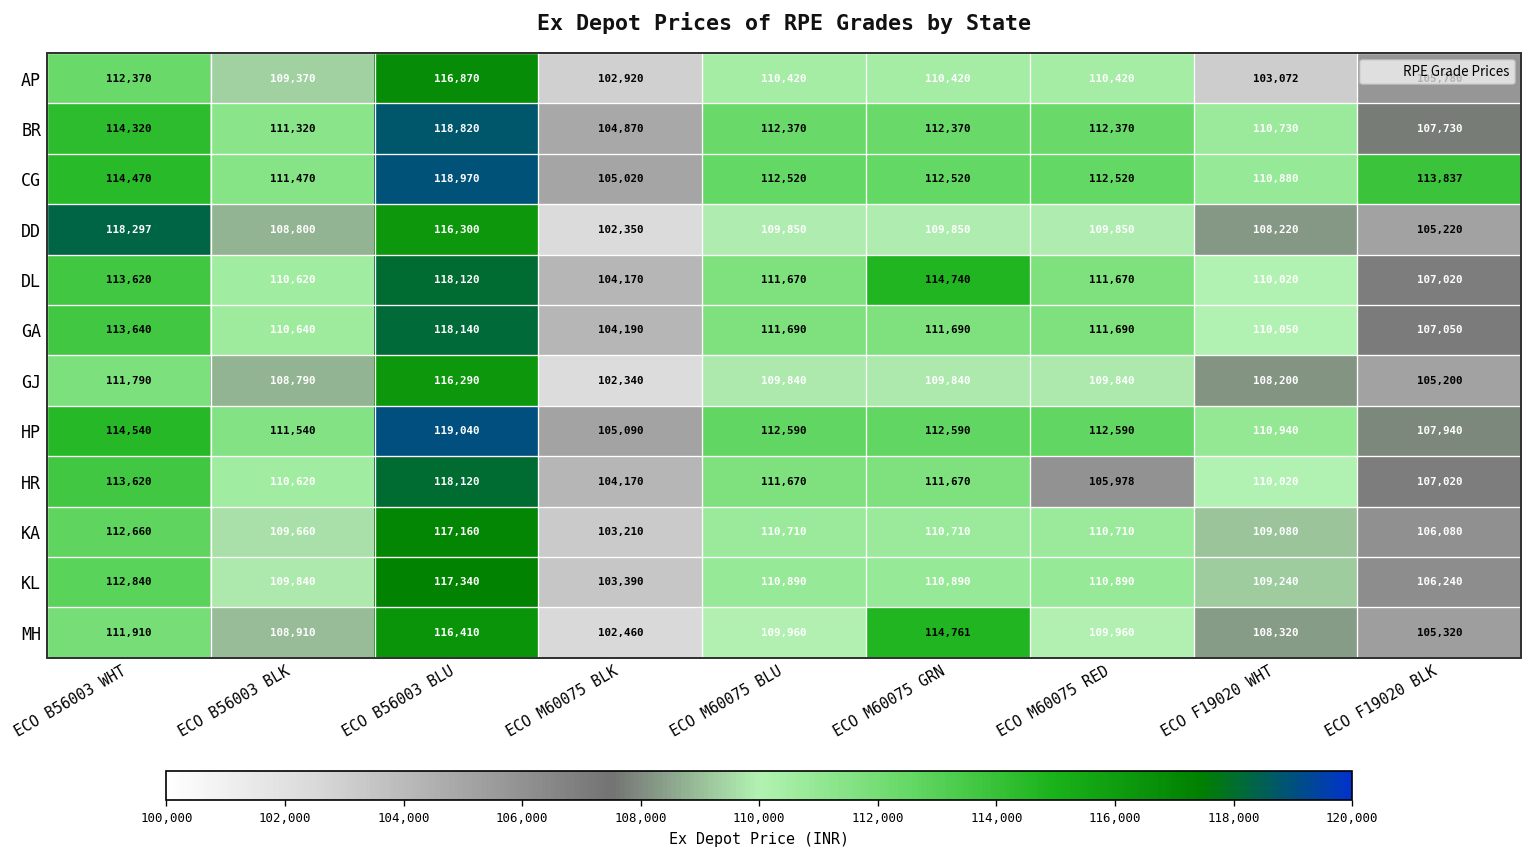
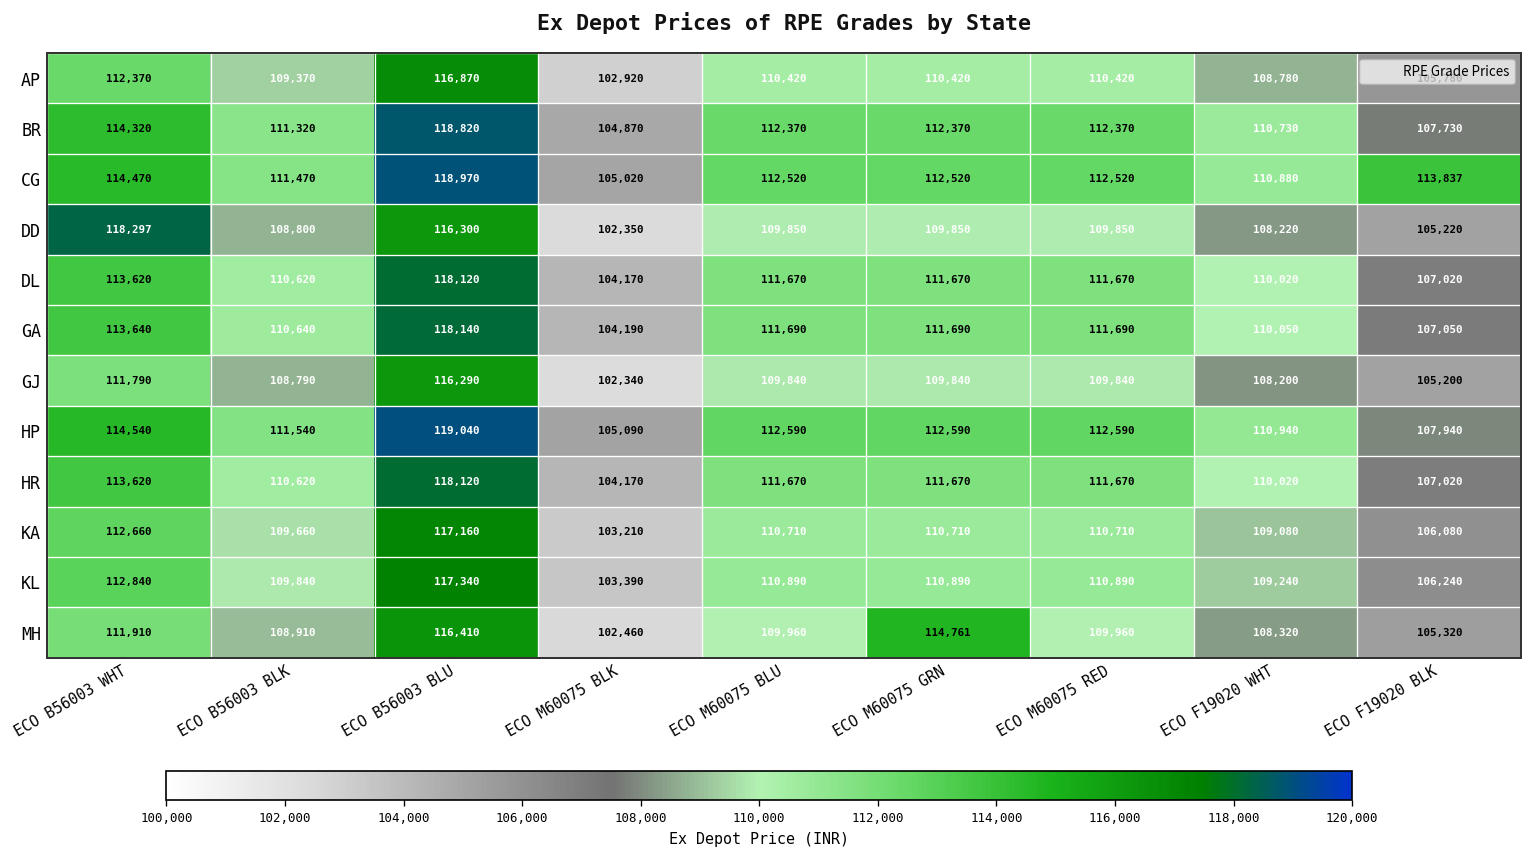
AP, ECO F19020 WHT: 103,072 -> 108,780
DL, ECO M60075 GRN: 114,740 -> 111,670
HR, ECO M60075 RED: 105,978 -> 111,670
